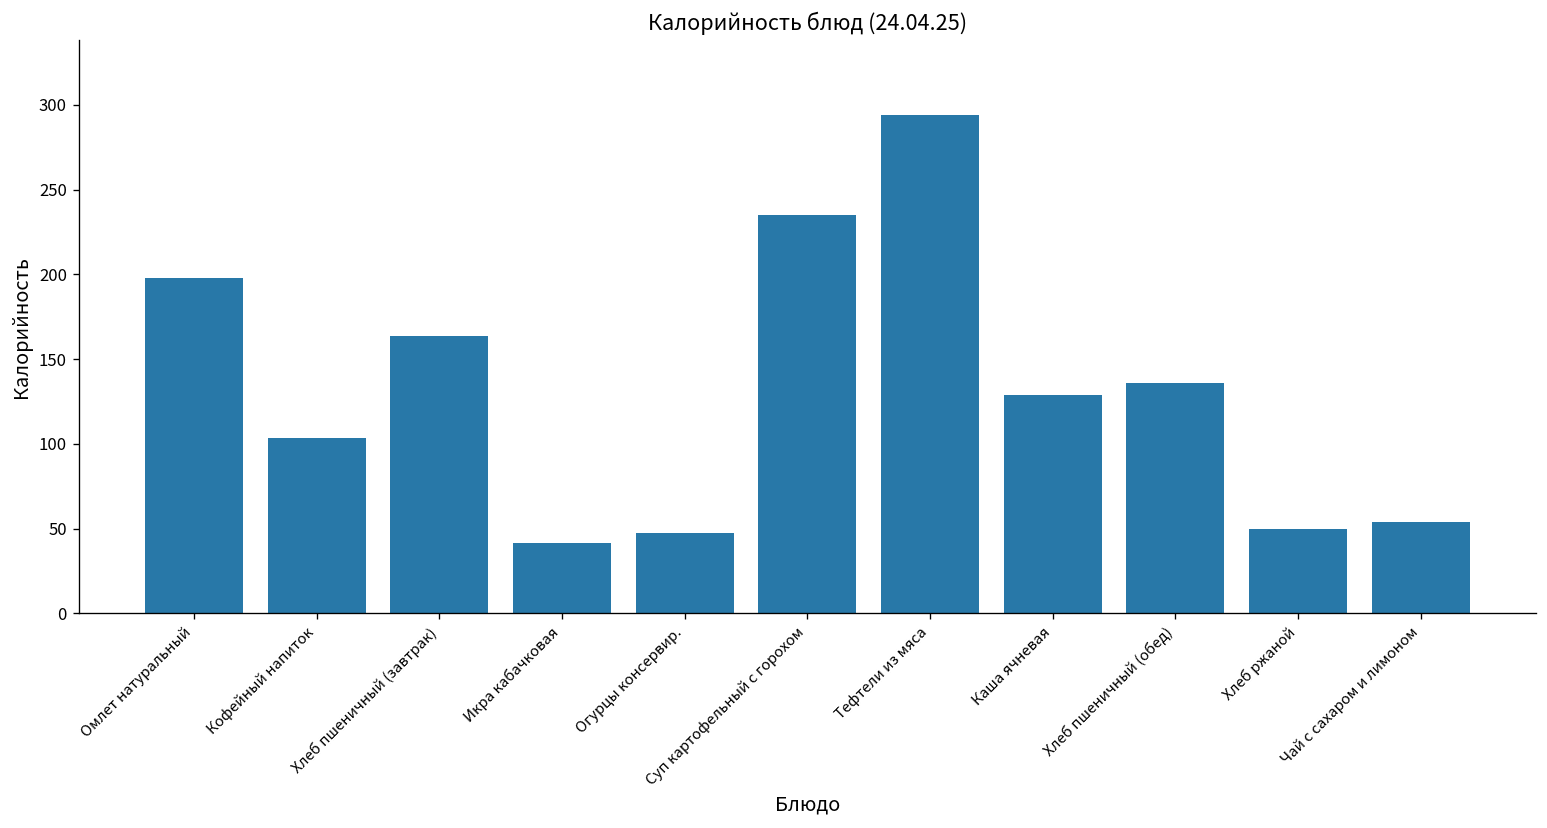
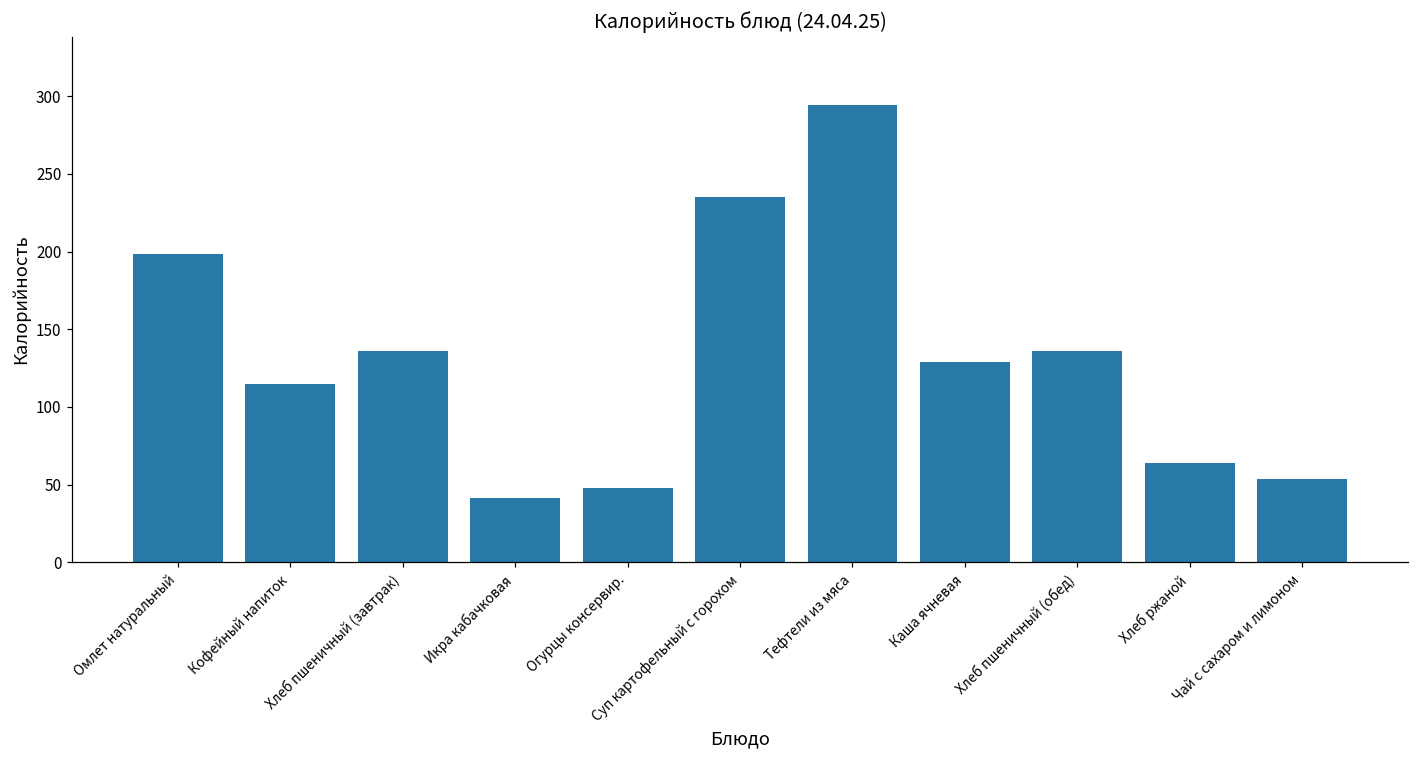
Кофейный напиток: 104 -> 115
Хлеб пшеничный (завтрак): 164 -> 136
Хлеб ржаной: 50 -> 64
